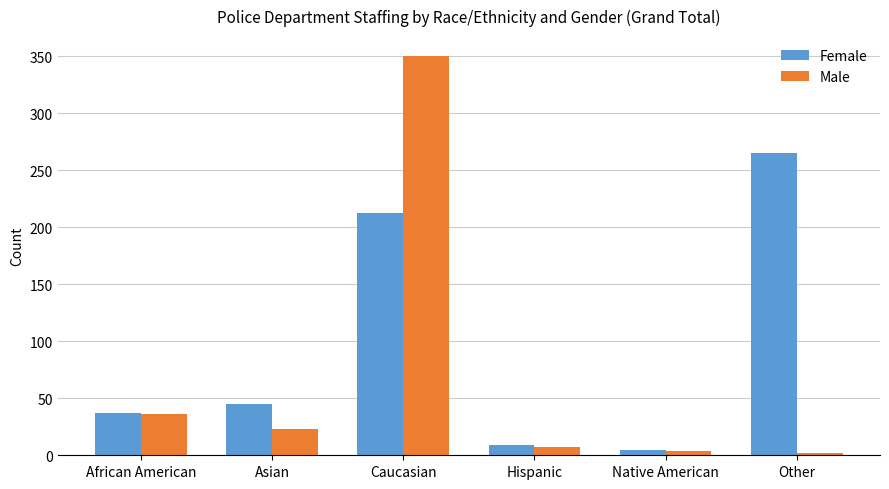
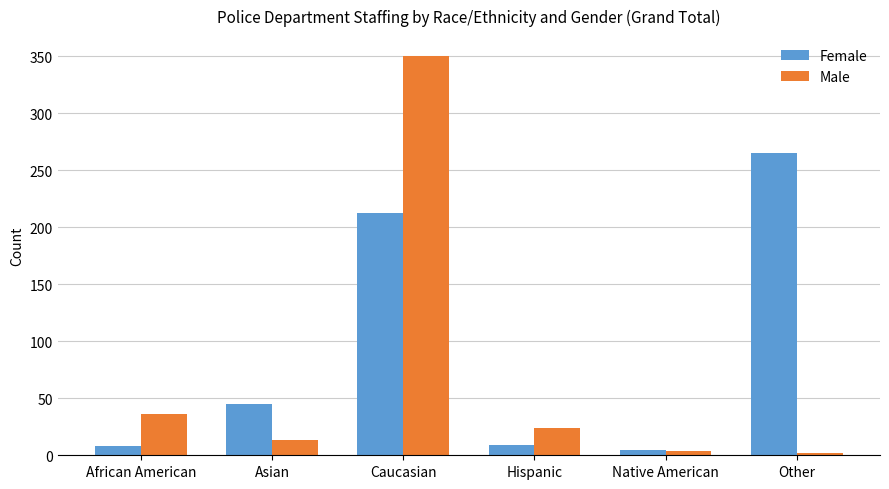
Female, African American: 37 -> 8
Male, Asian: 23 -> 13
Male, Hispanic: 7 -> 24
